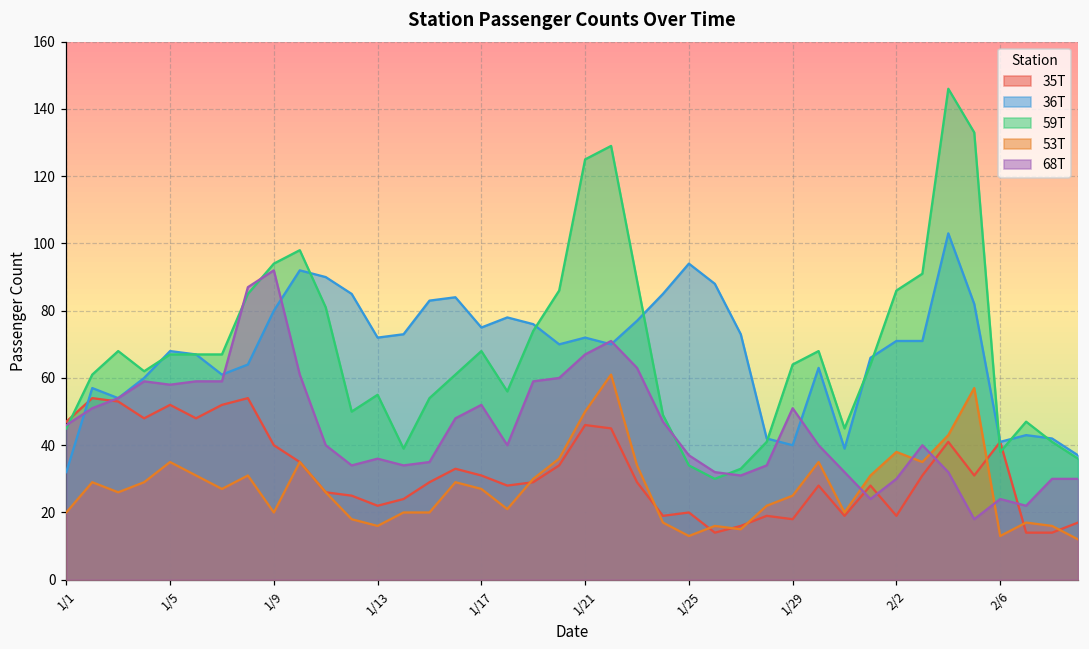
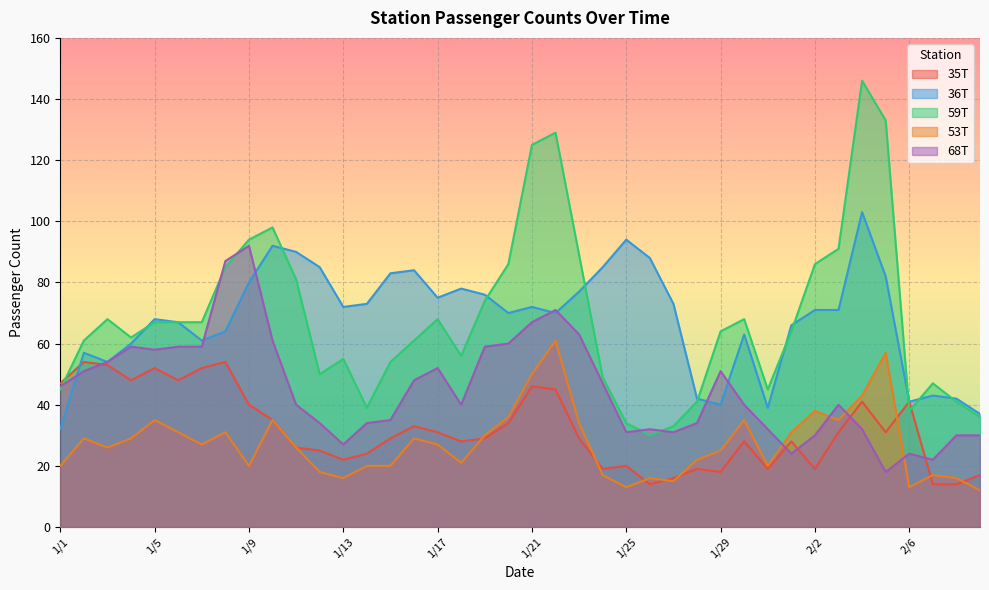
68T, 1/13: 36 -> 27
68T, 1/25: 37 -> 31
